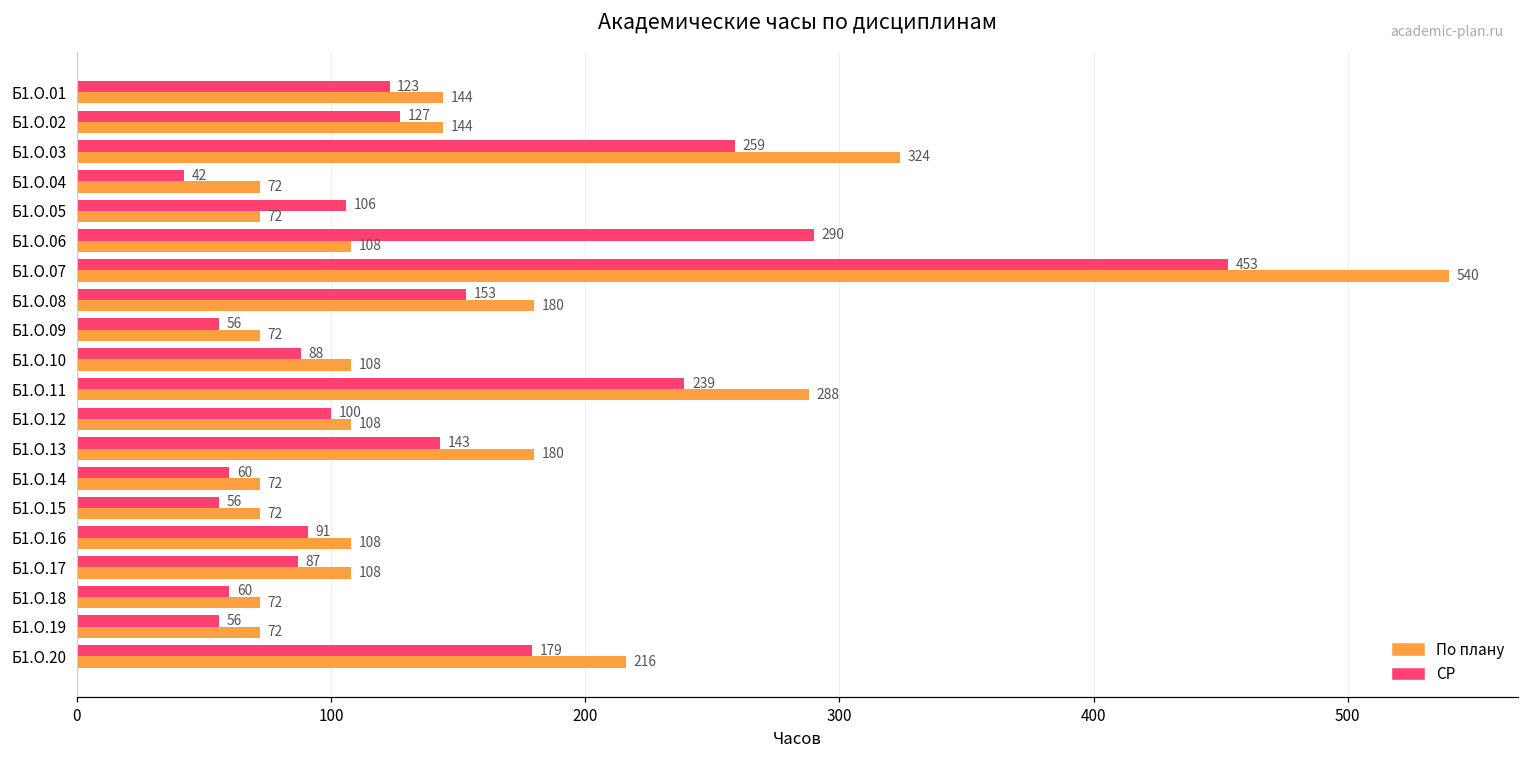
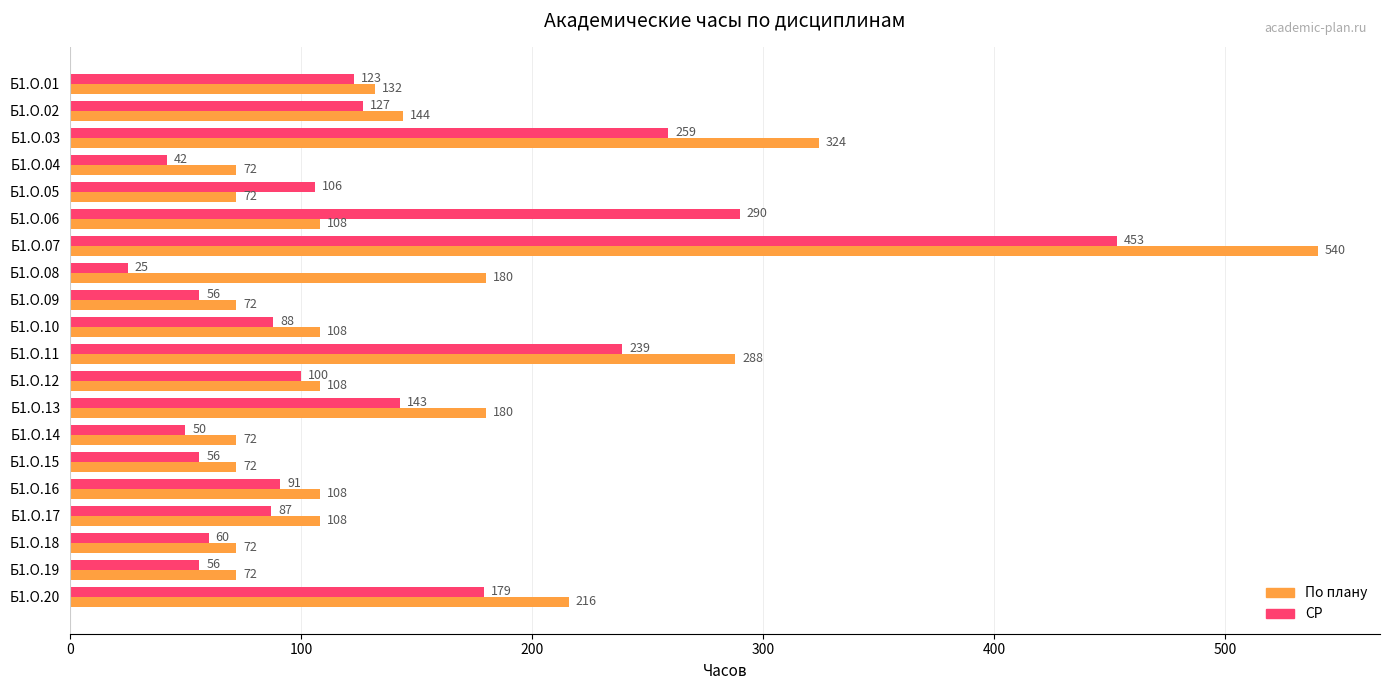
По плану, Б1.О.01: 144 -> 132
СР, Б1.О.08: 153 -> 25
СР, Б1.О.14: 60 -> 50
